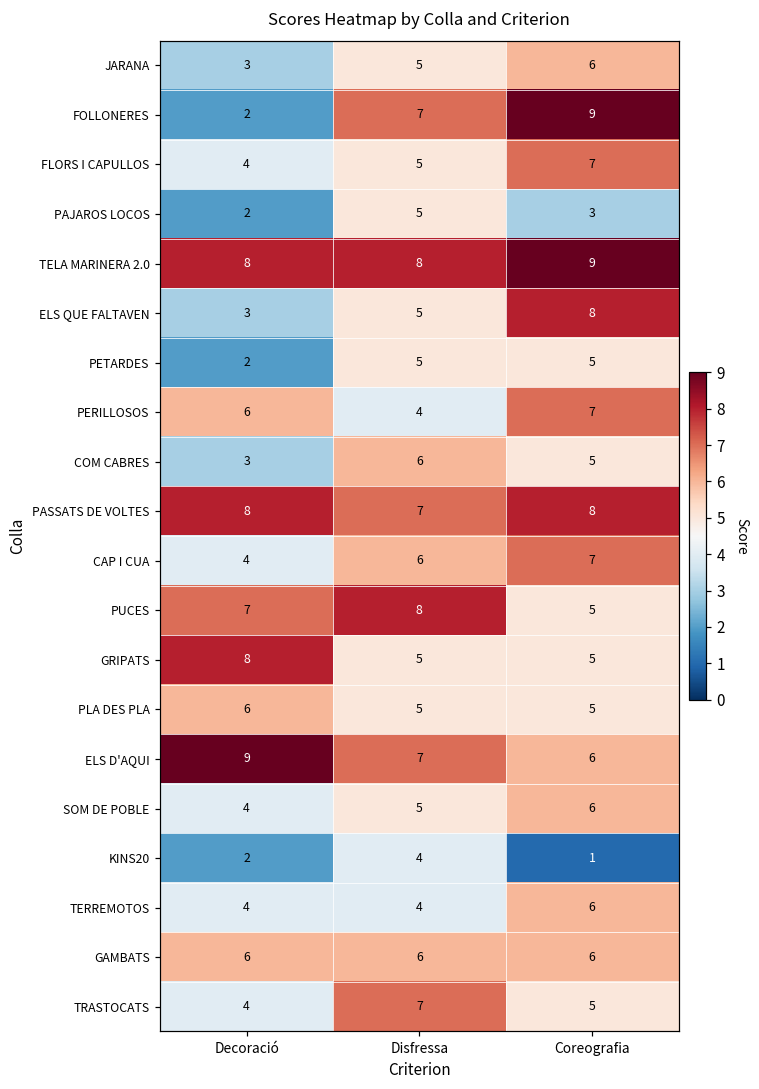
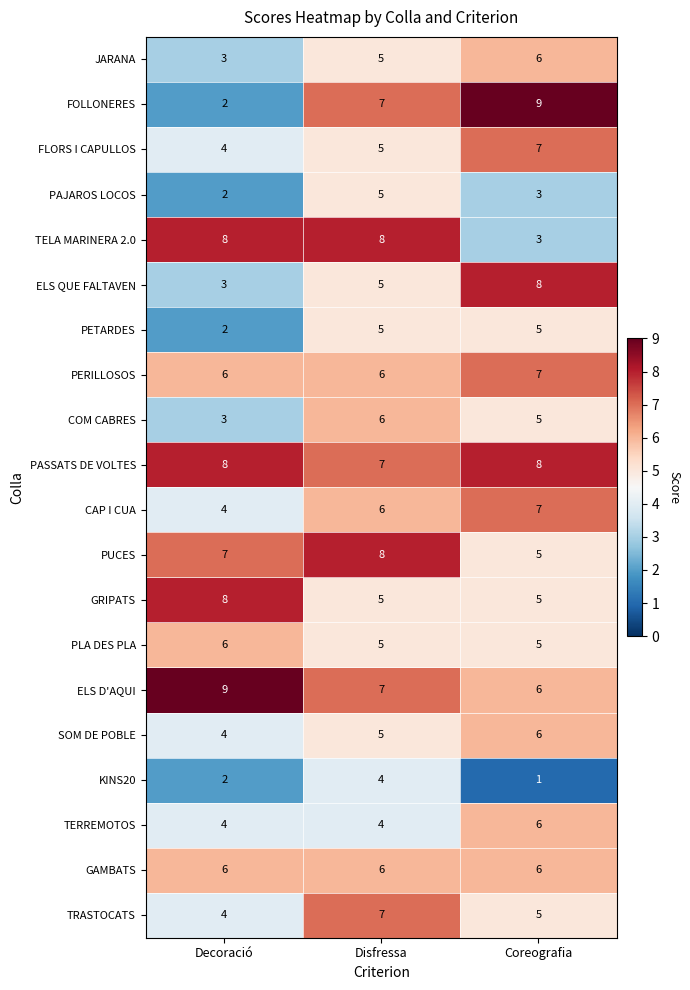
TELA MARINERA 2.0, Coreografia: 9 -> 3
PERILLOSOS, Disfressa: 4 -> 6
